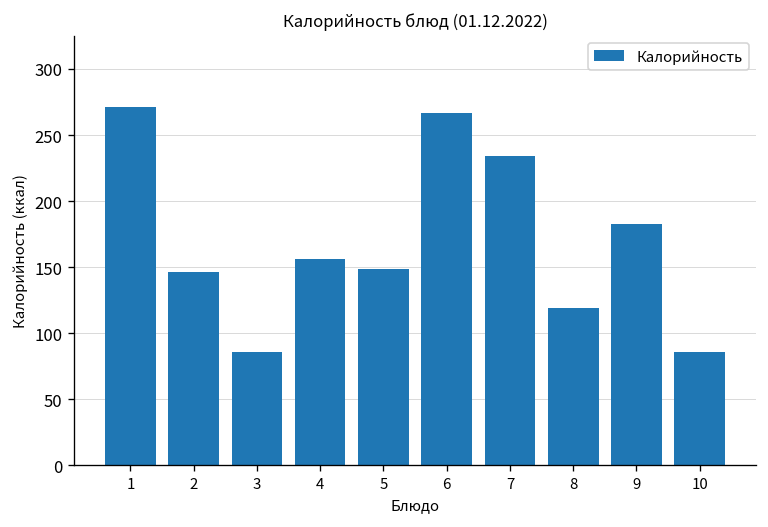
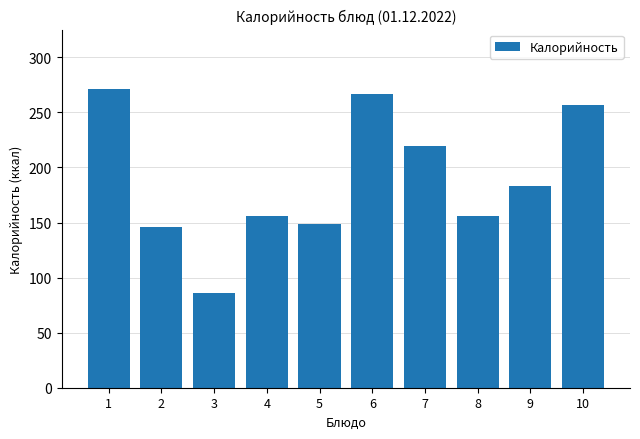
7: 234 -> 220
8: 119 -> 156
10: 86 -> 257
